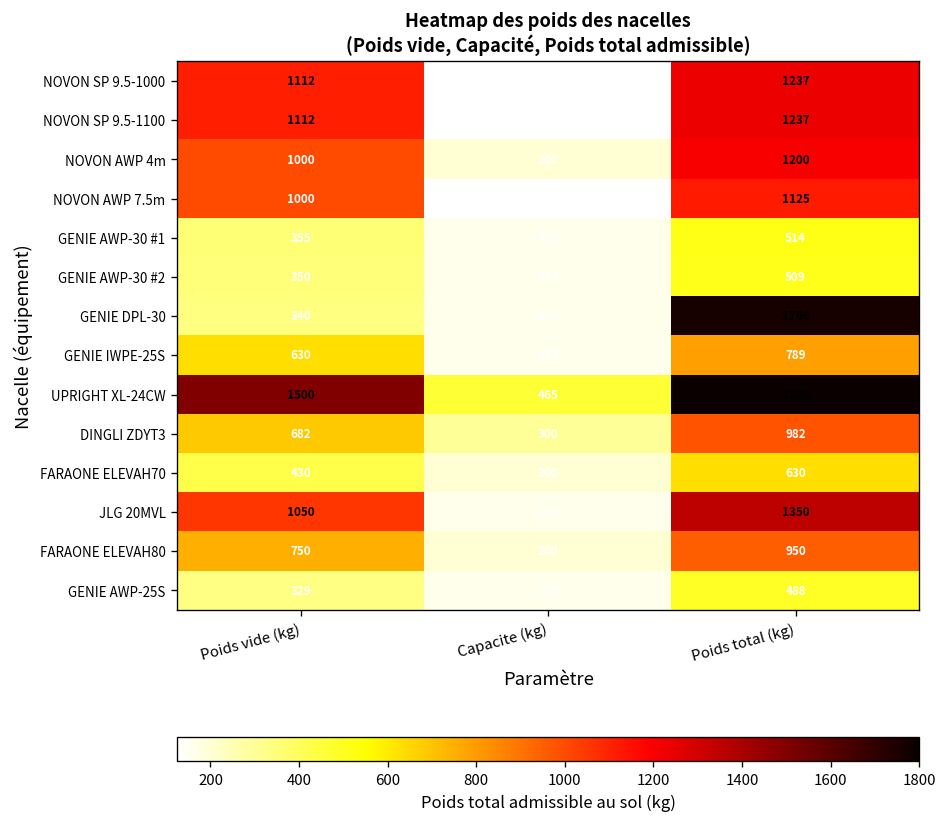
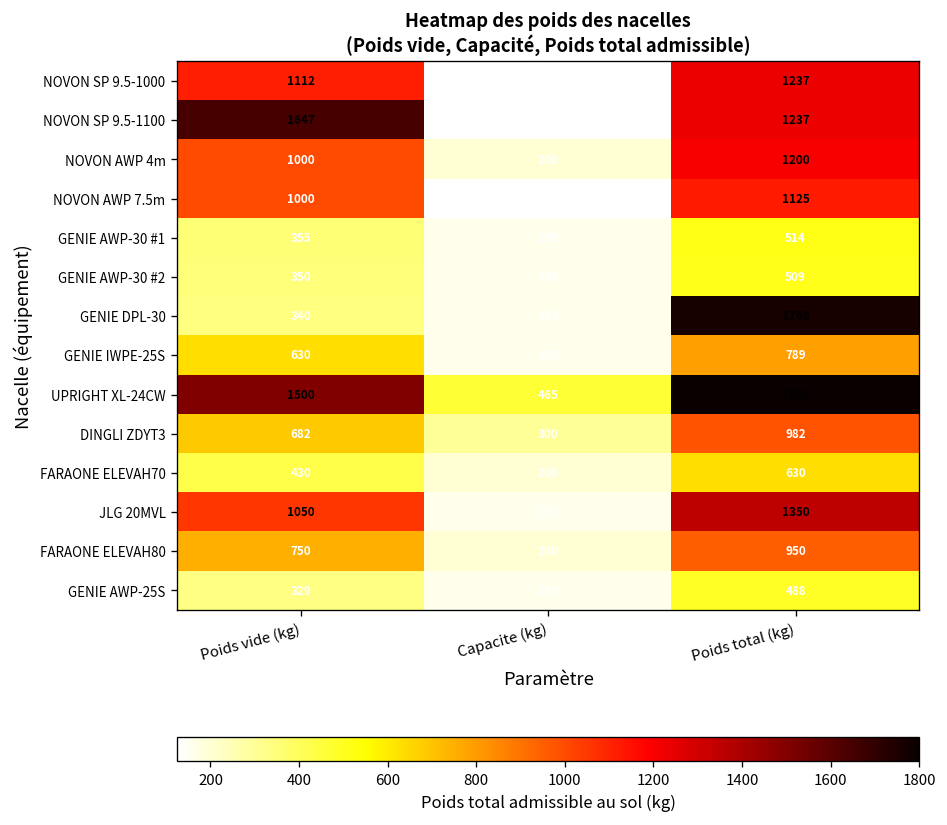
NOVON SP 9.5-1100, Poids vide (kg): 1112 -> 1647
